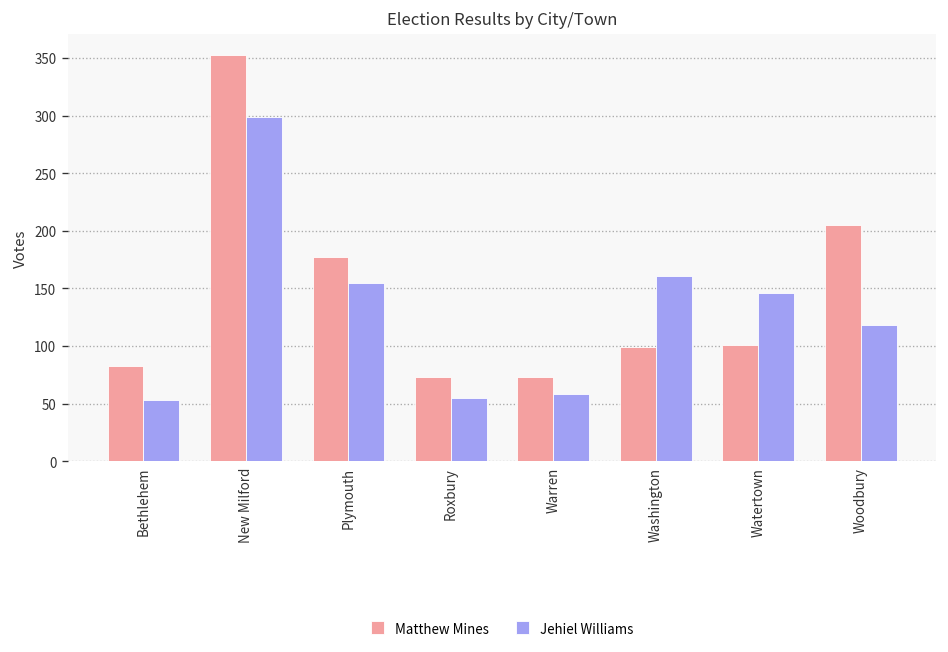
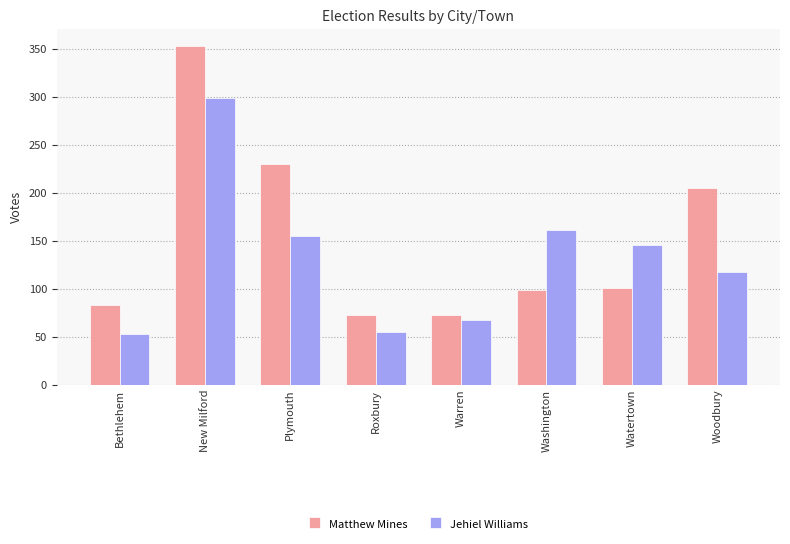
Matthew Mines, Plymouth: 180 -> 230
Jehiel Williams, Warren: 60 -> 70
